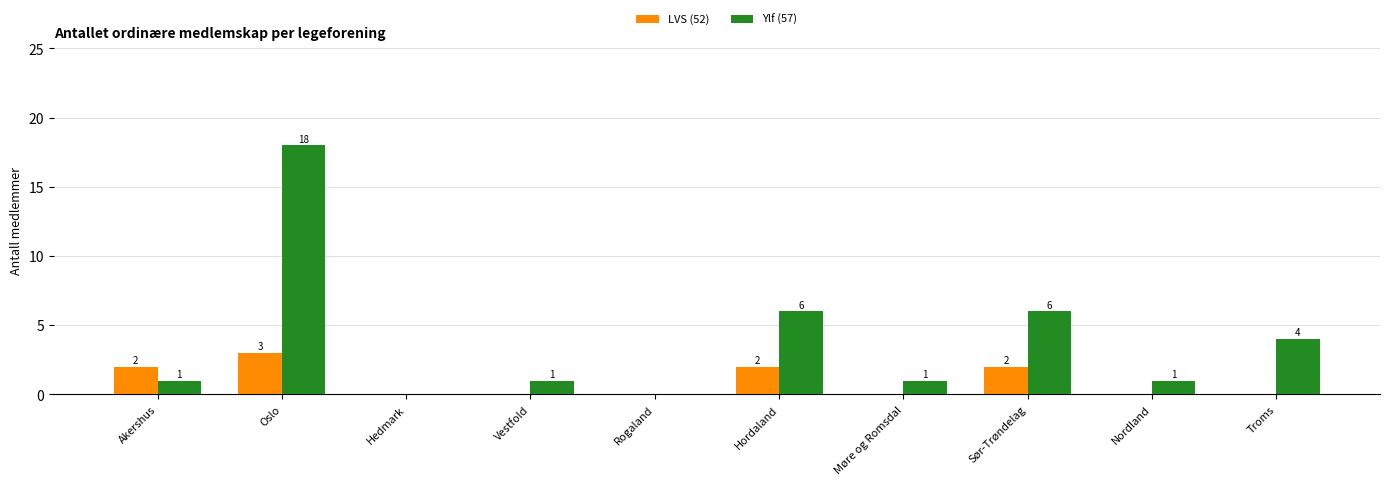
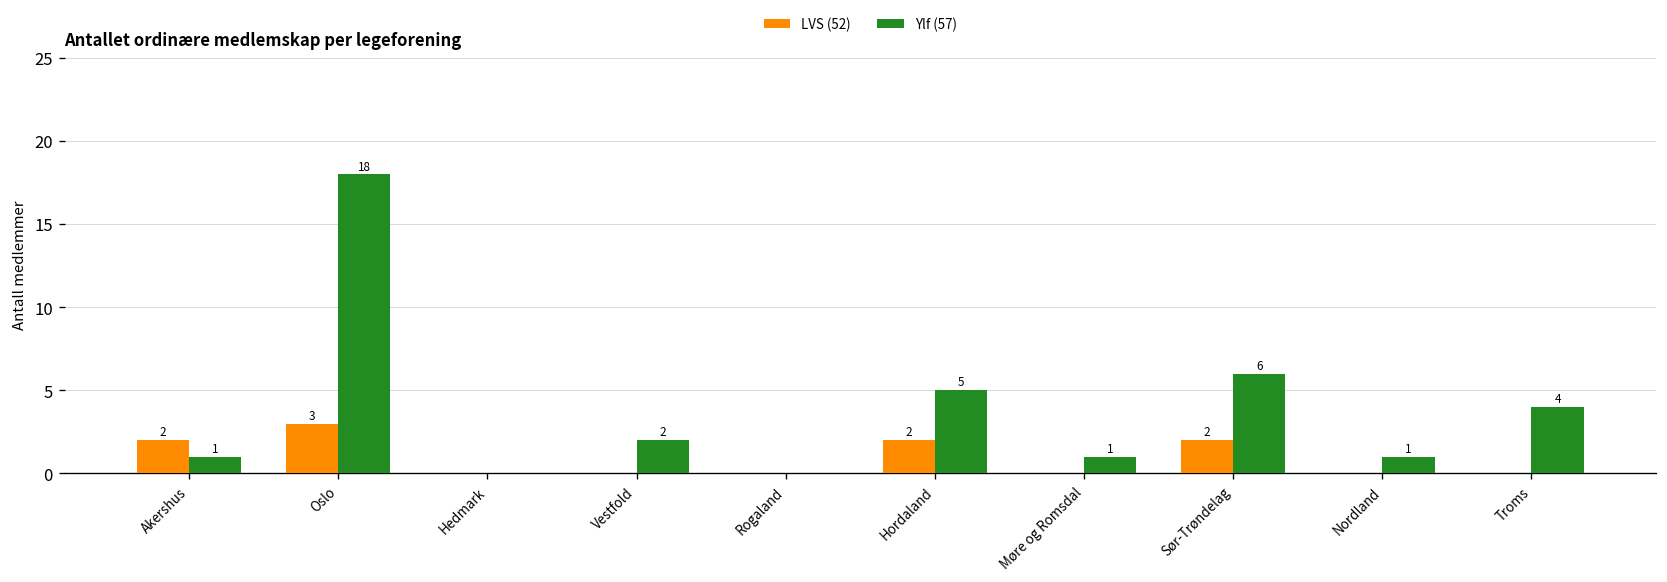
Ylf (57), Vestfold: 1 -> 2
Ylf (57), Hordaland: 6 -> 5
